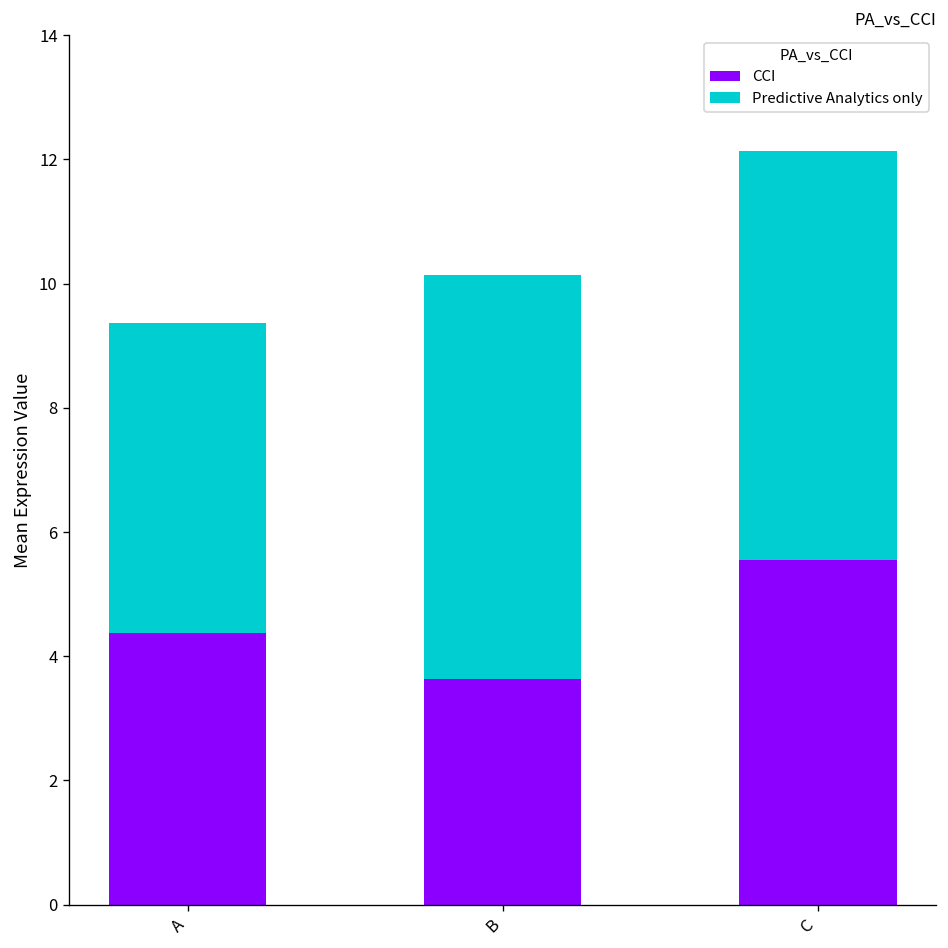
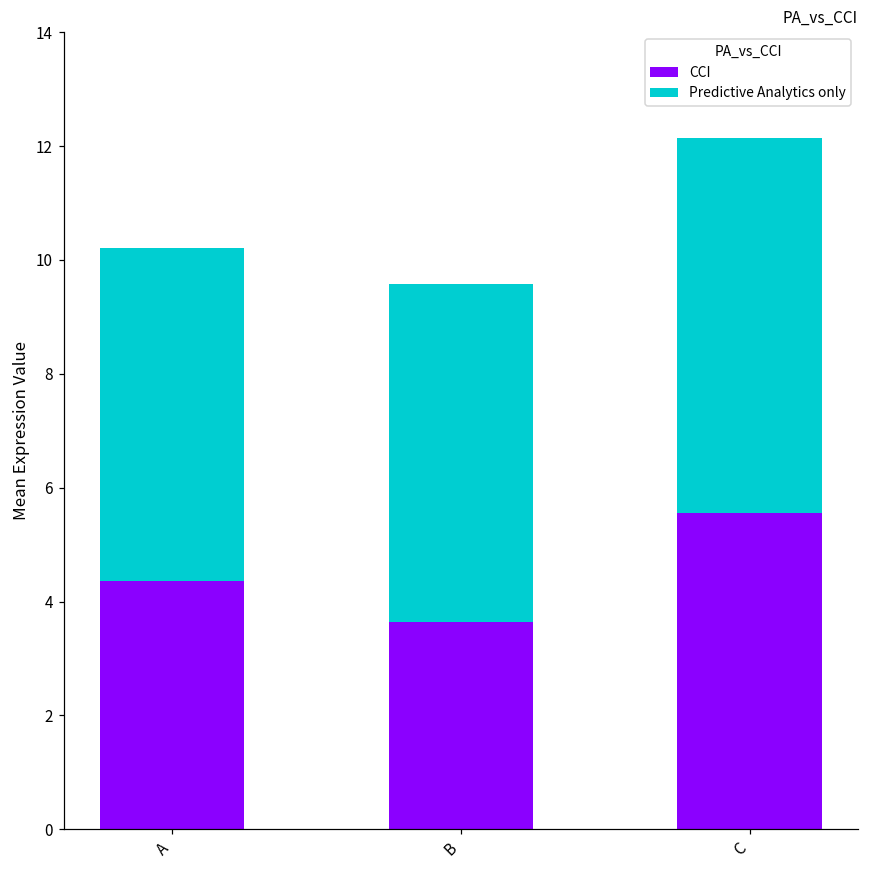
Predictive Analytics only, A: 5.0 -> 5.8
Predictive Analytics only, B: 6.5 -> 5.9
